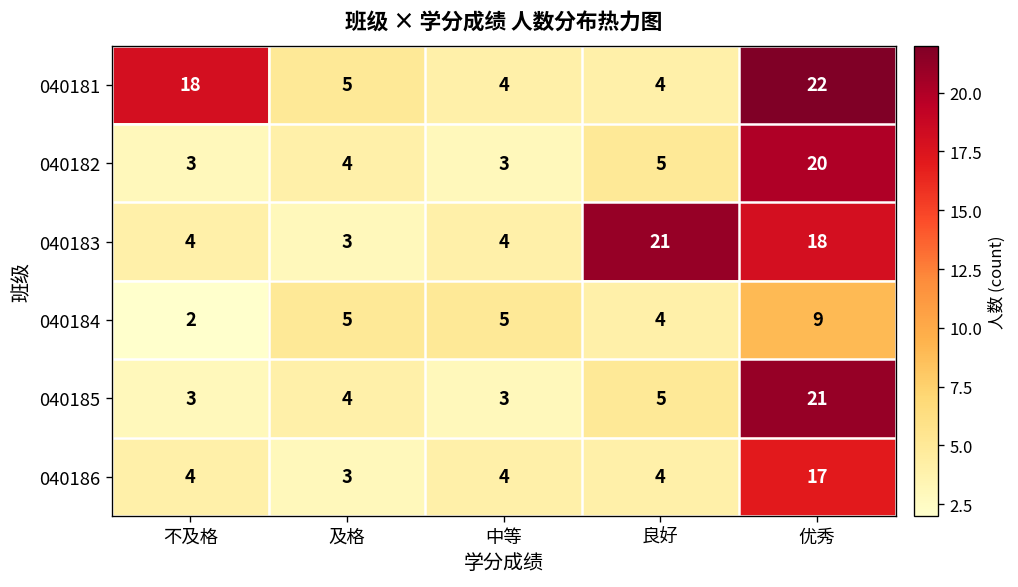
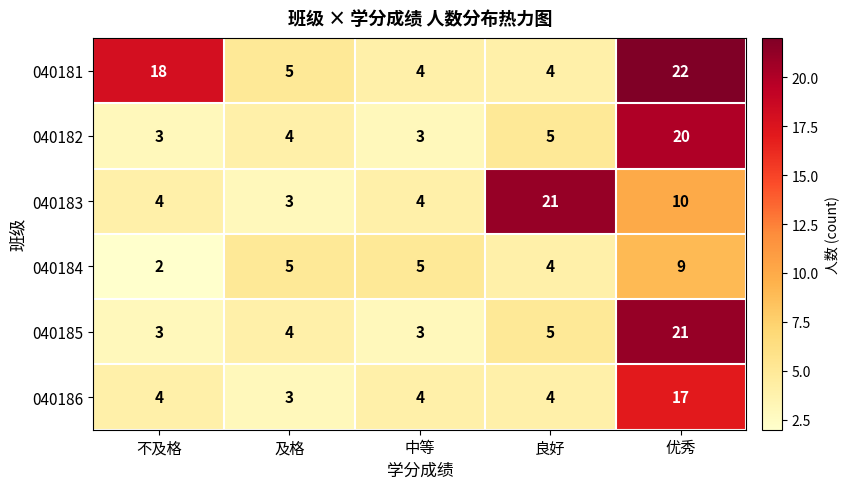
040183, 优秀: 18 -> 10
